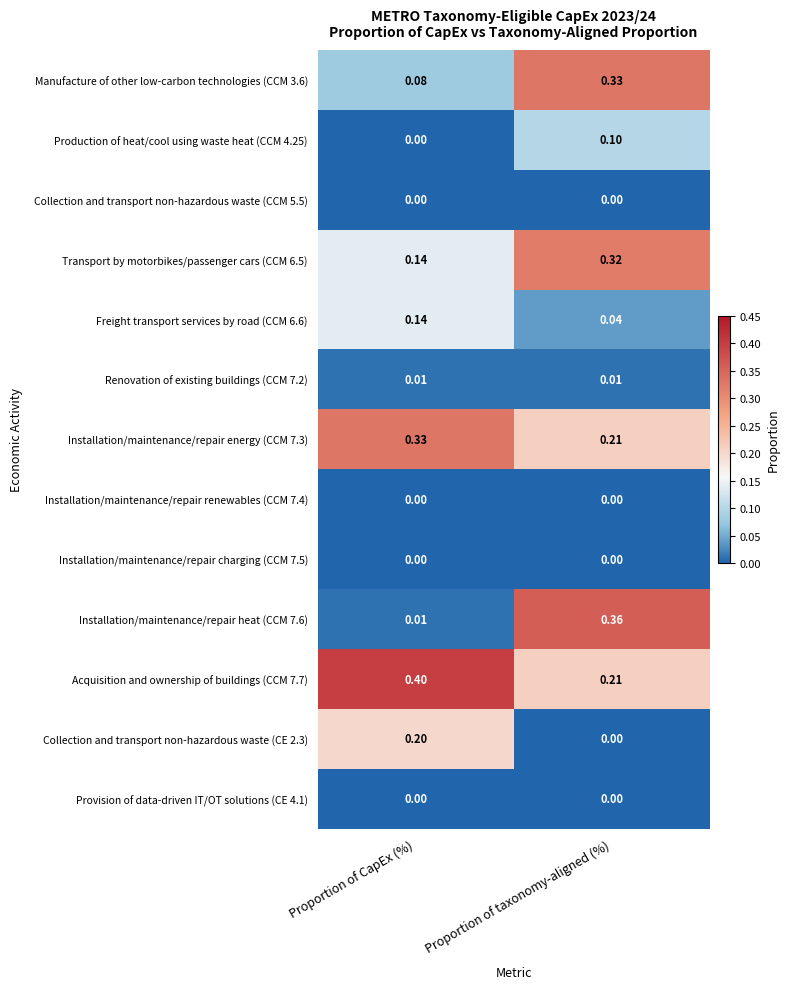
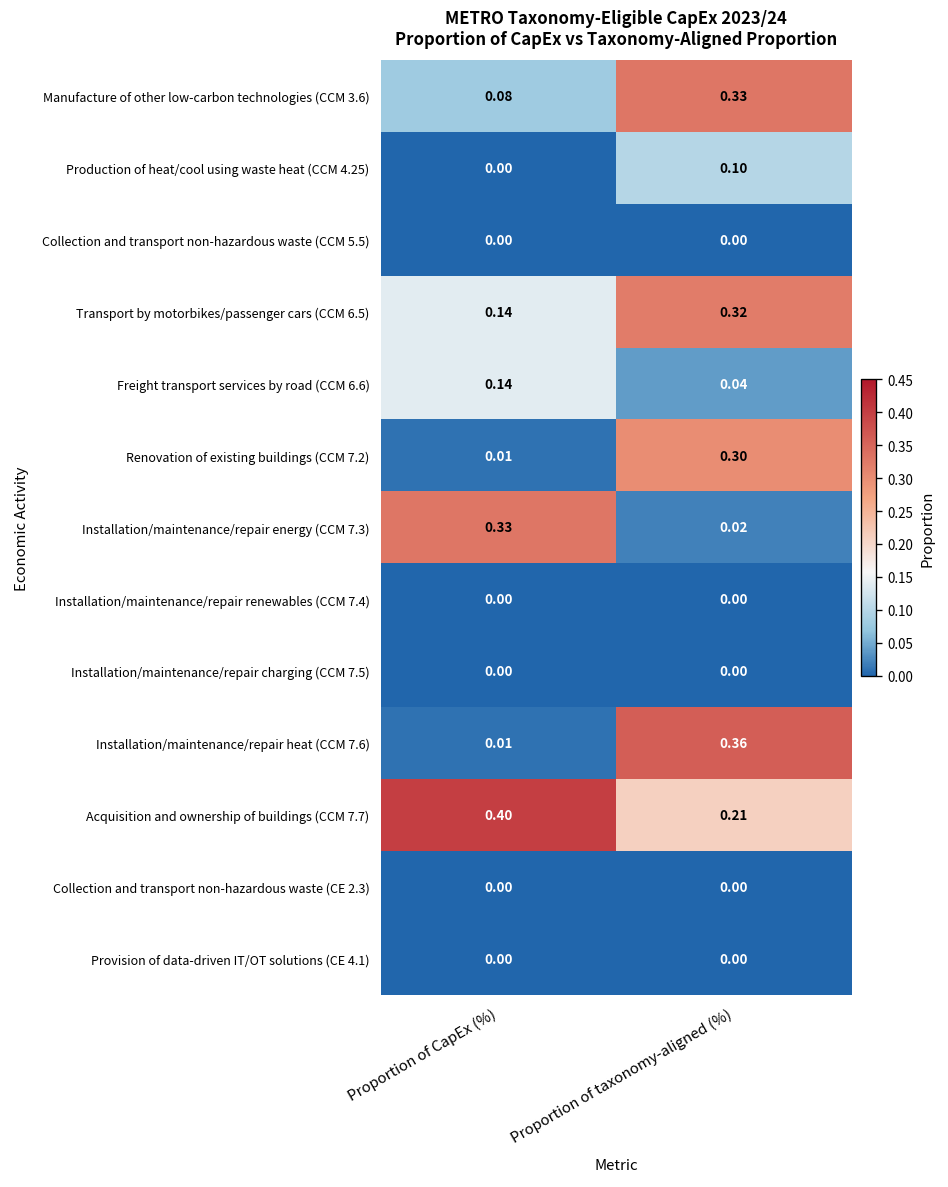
Renovation of existing buildings (CCM 7.2), Proportion of taxonomy-aligned (%): 0.01 -> 0.30
Installation/maintenance/repair energy (CCM 7.3), Proportion of taxonomy-aligned (%): 0.21 -> 0.02
Collection and transport non-hazardous waste (CE 2.3), Proportion of CapEx (%): 0.20 -> 0.00
